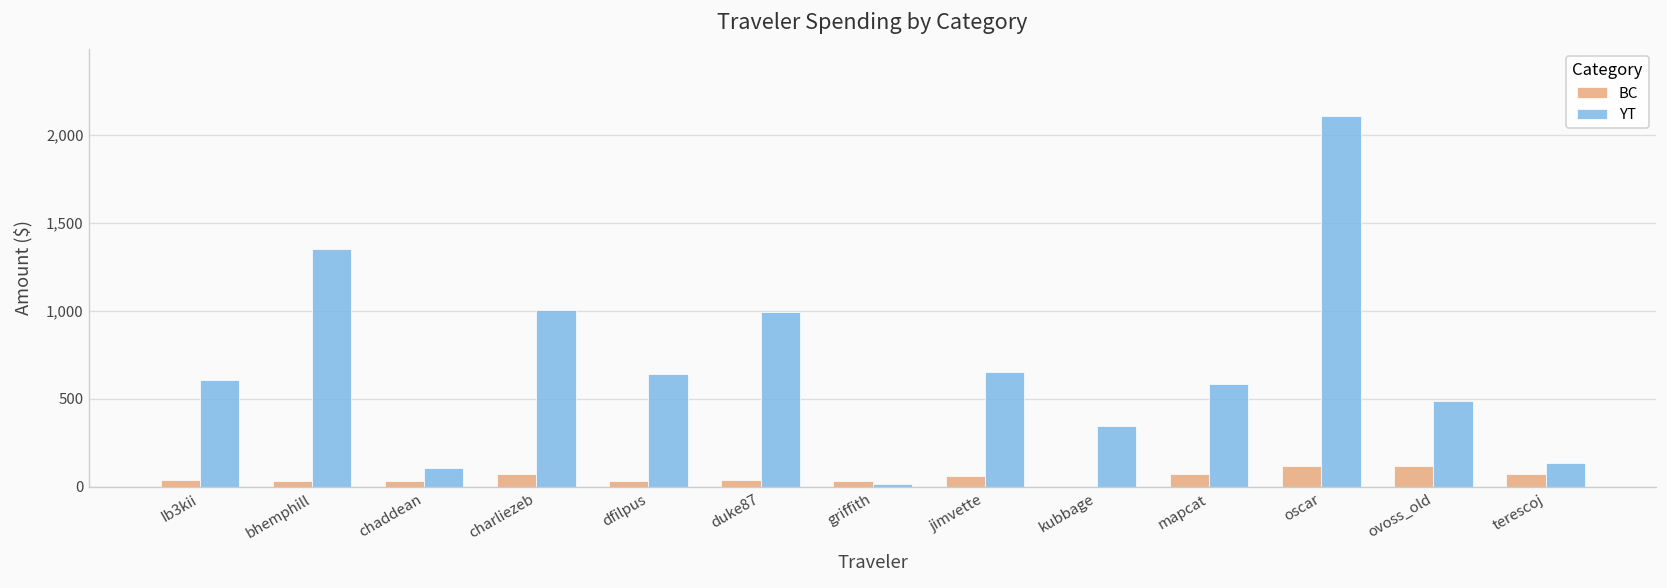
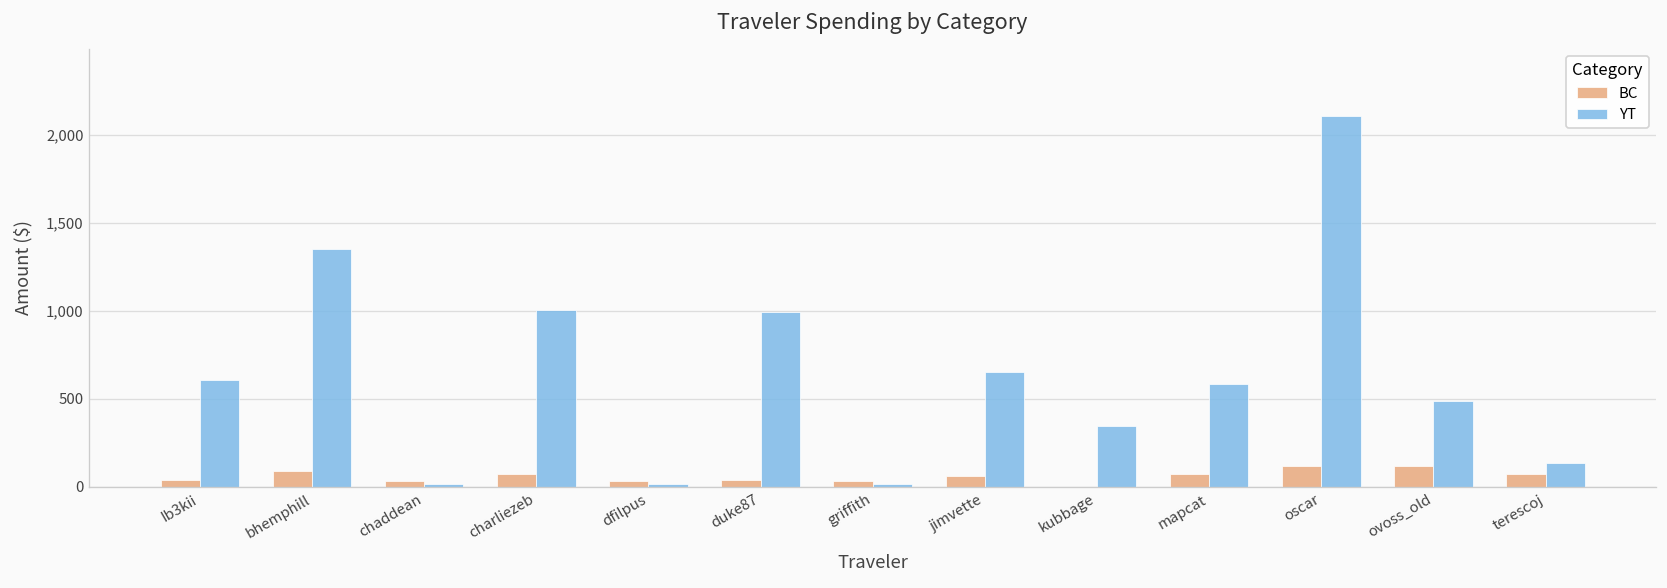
BC, bhemphill: 30 -> 90
YT, chaddean: 110 -> 20
YT, dfilpus: 640 -> 20
